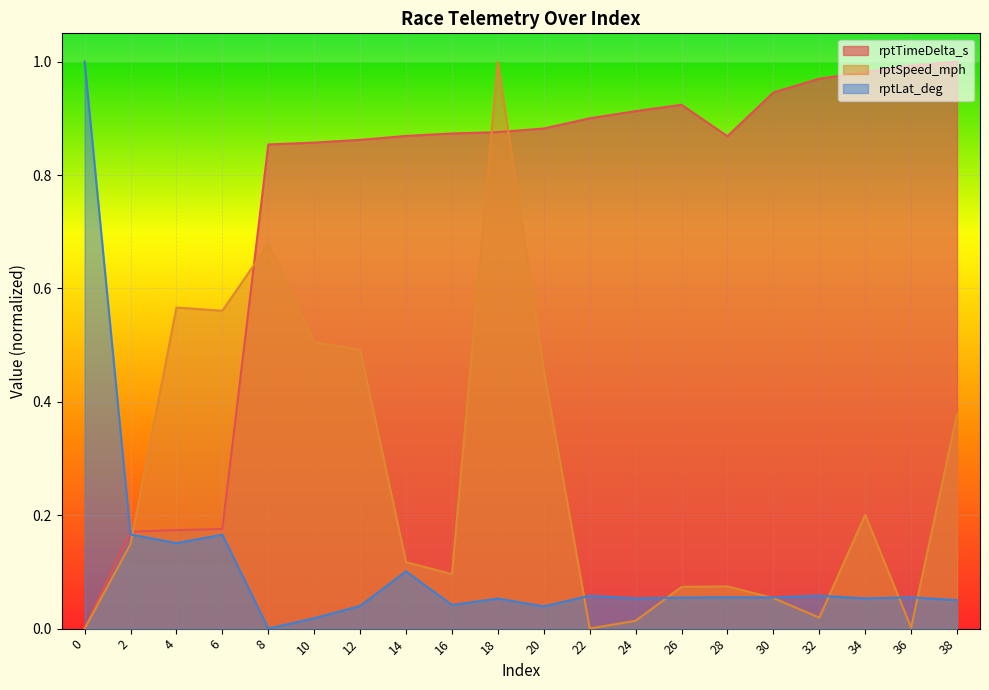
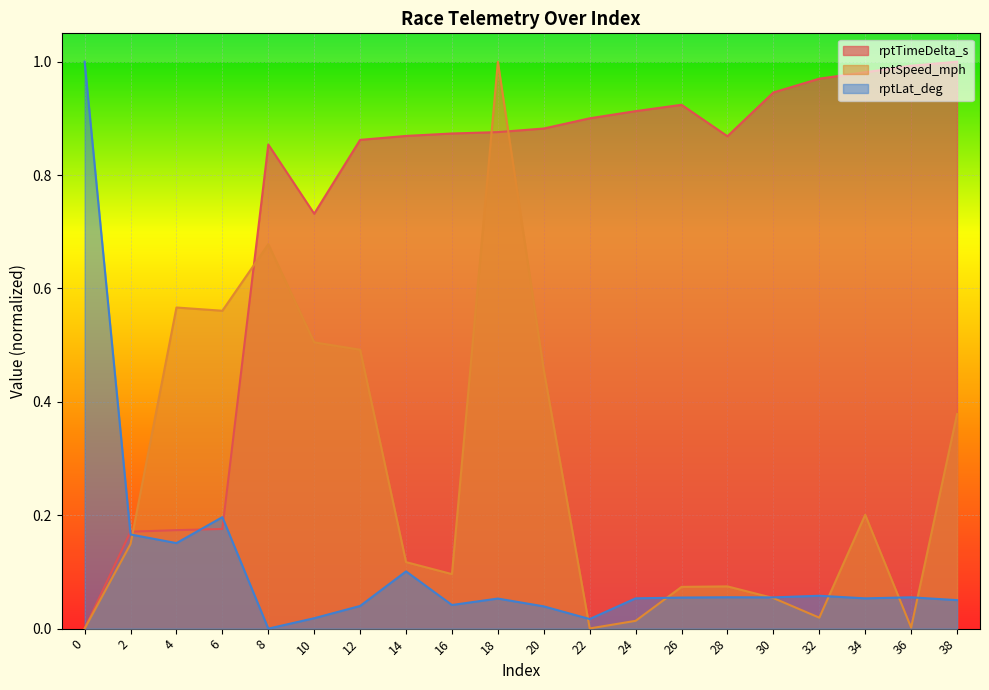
rptLat_deg, 6: 0.17 -> 0.20
rptTimeDelta_s, 10: 0.86 -> 0.73
rptLat_deg, 22: 0.06 -> 0.02
